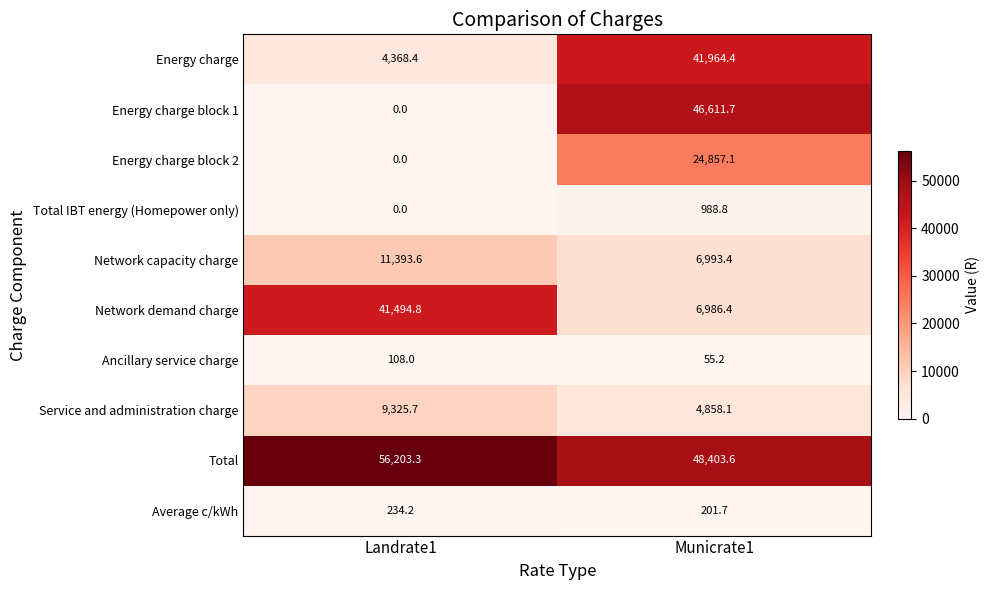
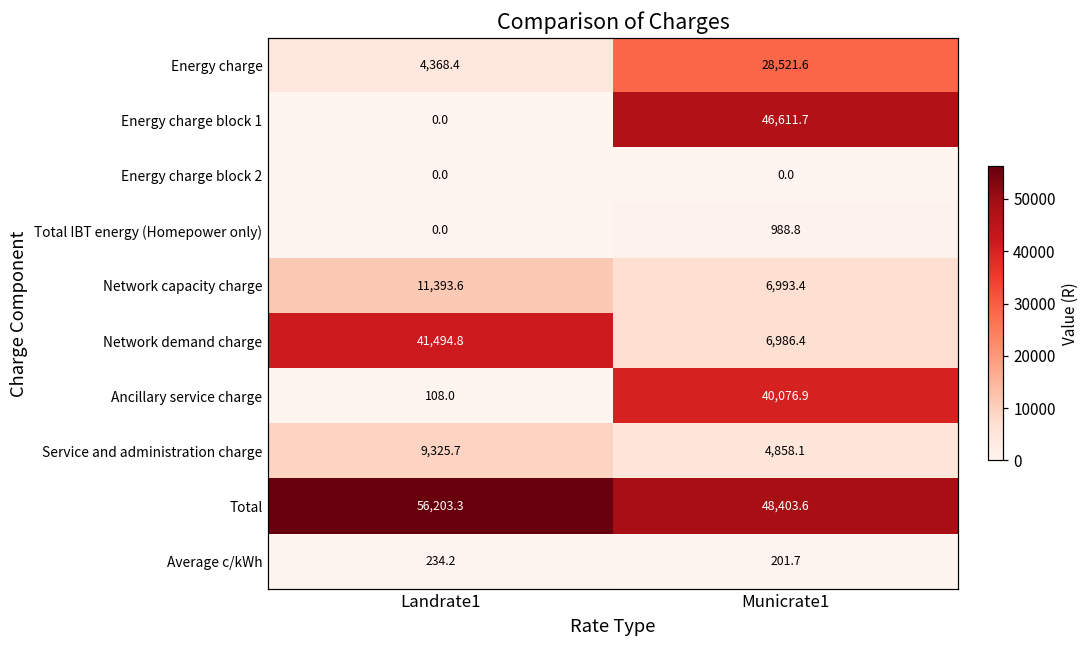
Energy charge, Municrate1: 41,964.4 -> 28,521.6
Energy charge block 2, Municrate1: 24,857.1 -> 0.0
Ancillary service charge, Municrate1: 55.2 -> 40,076.9
